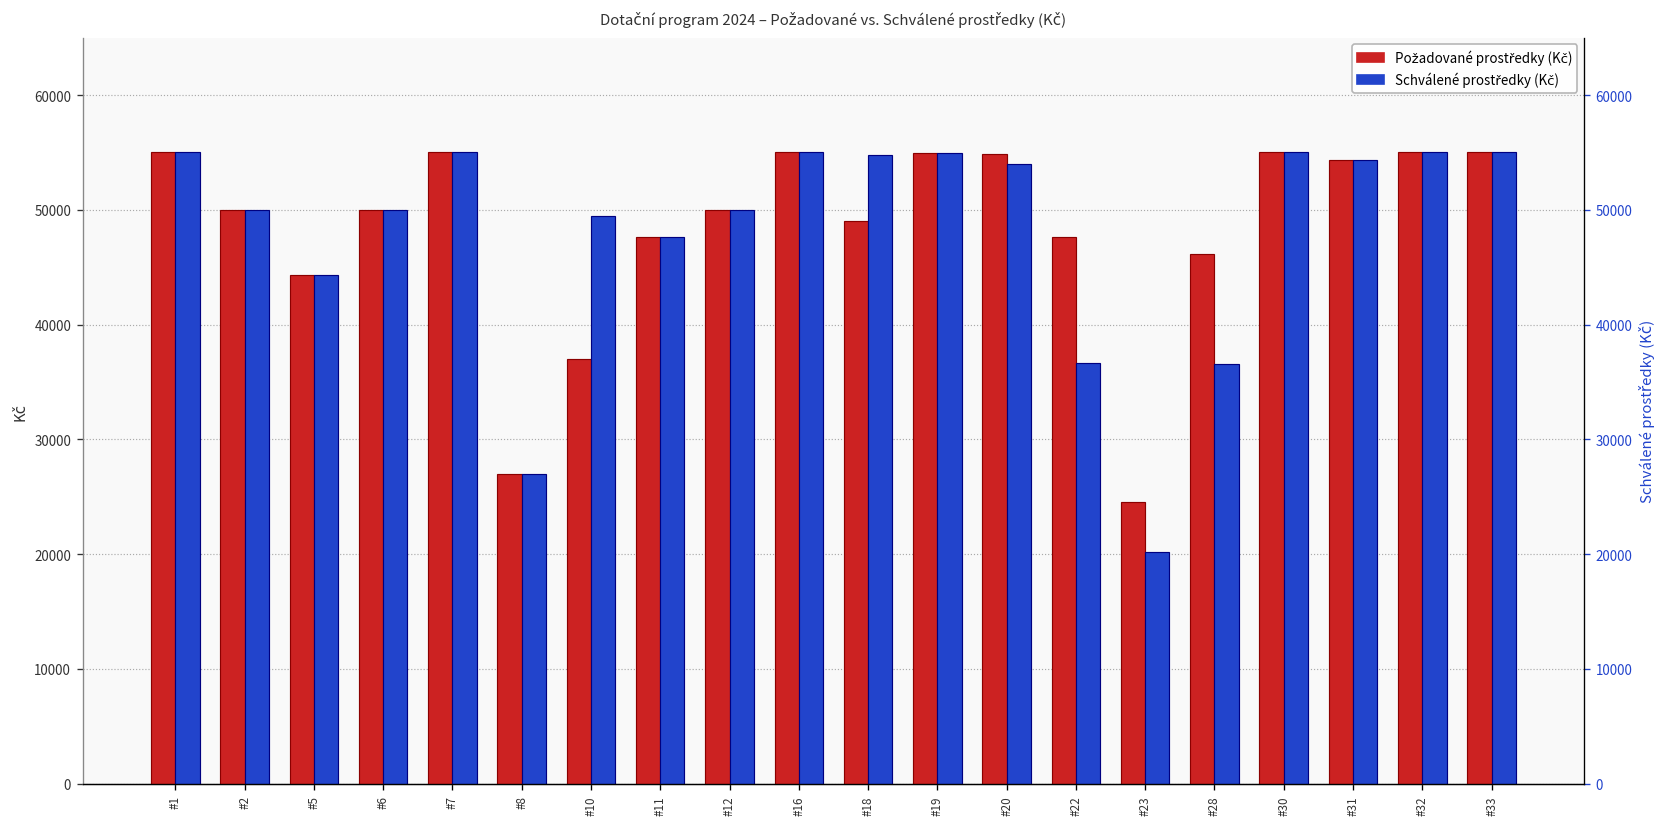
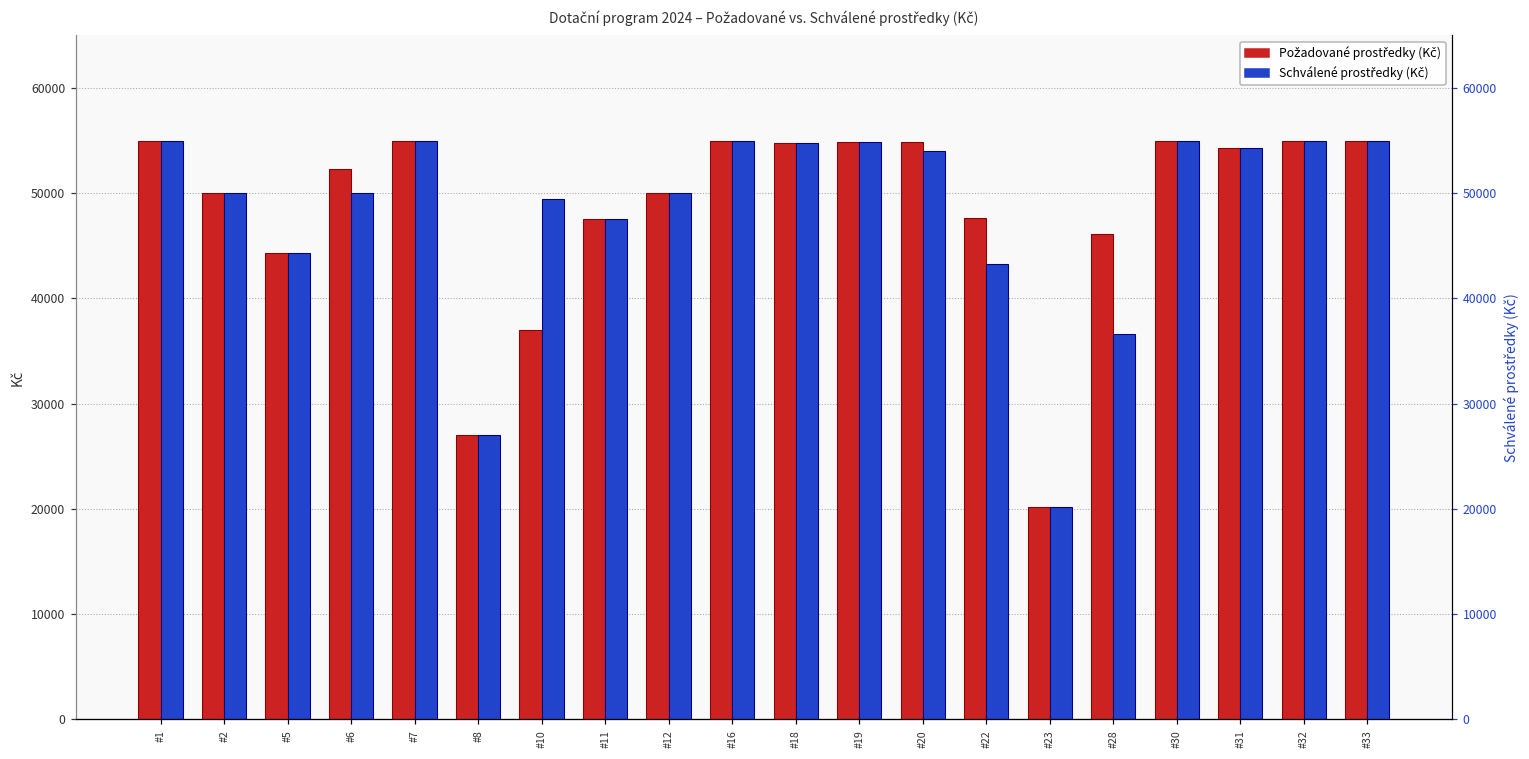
Požadované prostředky (Kč), #6: 50000 -> 52000
Požadované prostředky (Kč), #18: 49000 -> 55000
Schválené prostředky (Kč), #22: 37000 -> 43000
Požadované prostředky (Kč), #23: 25000 -> 20000
